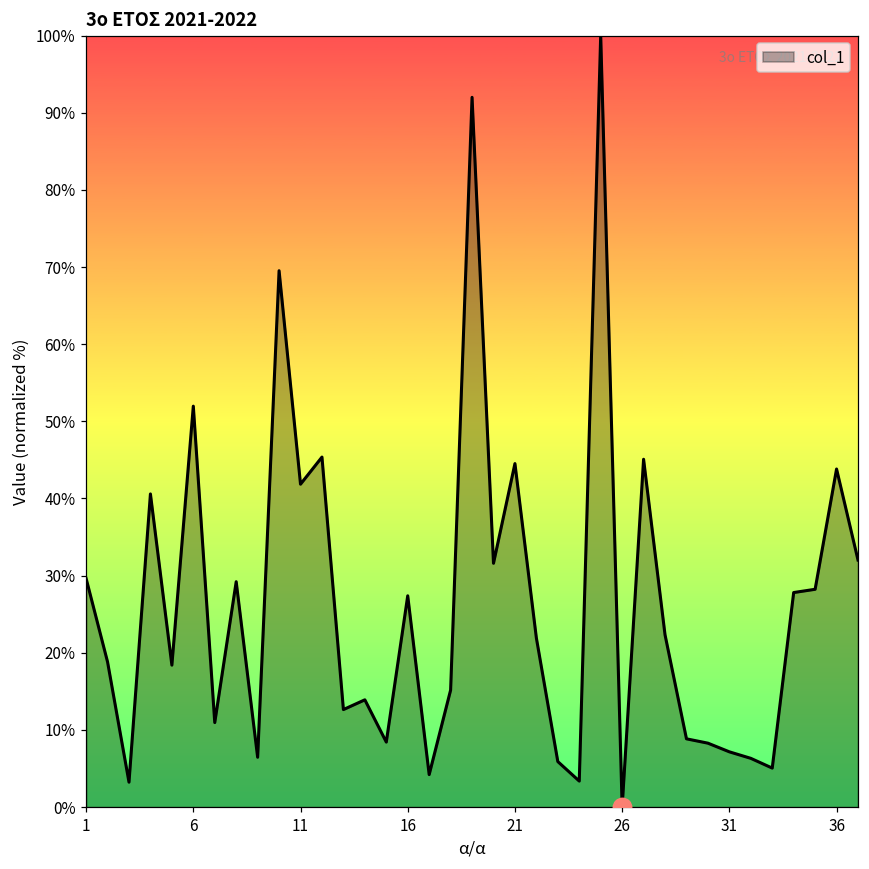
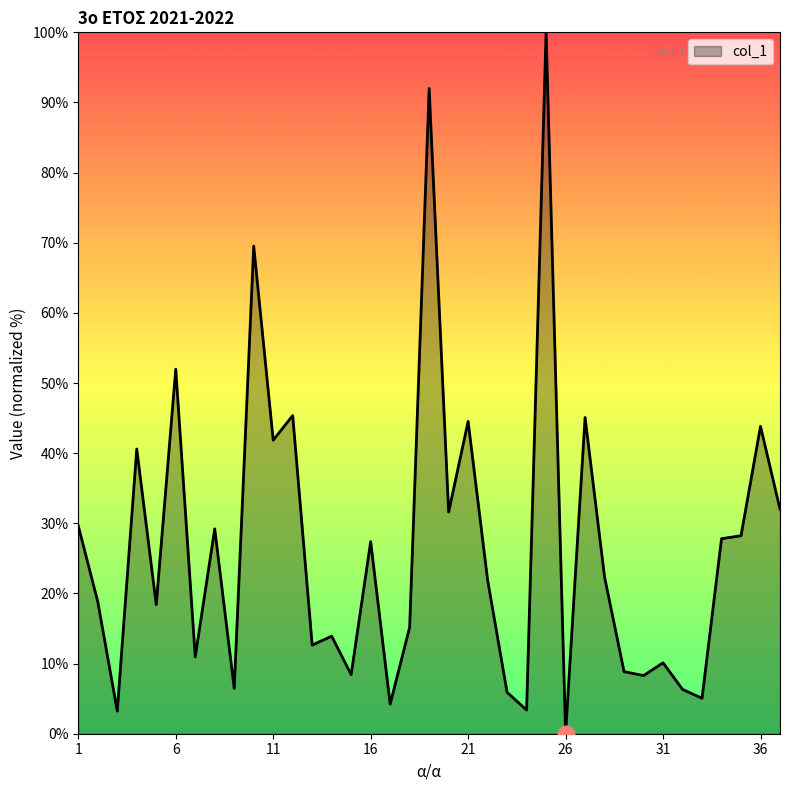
col_1, 31: 7% -> 10%
